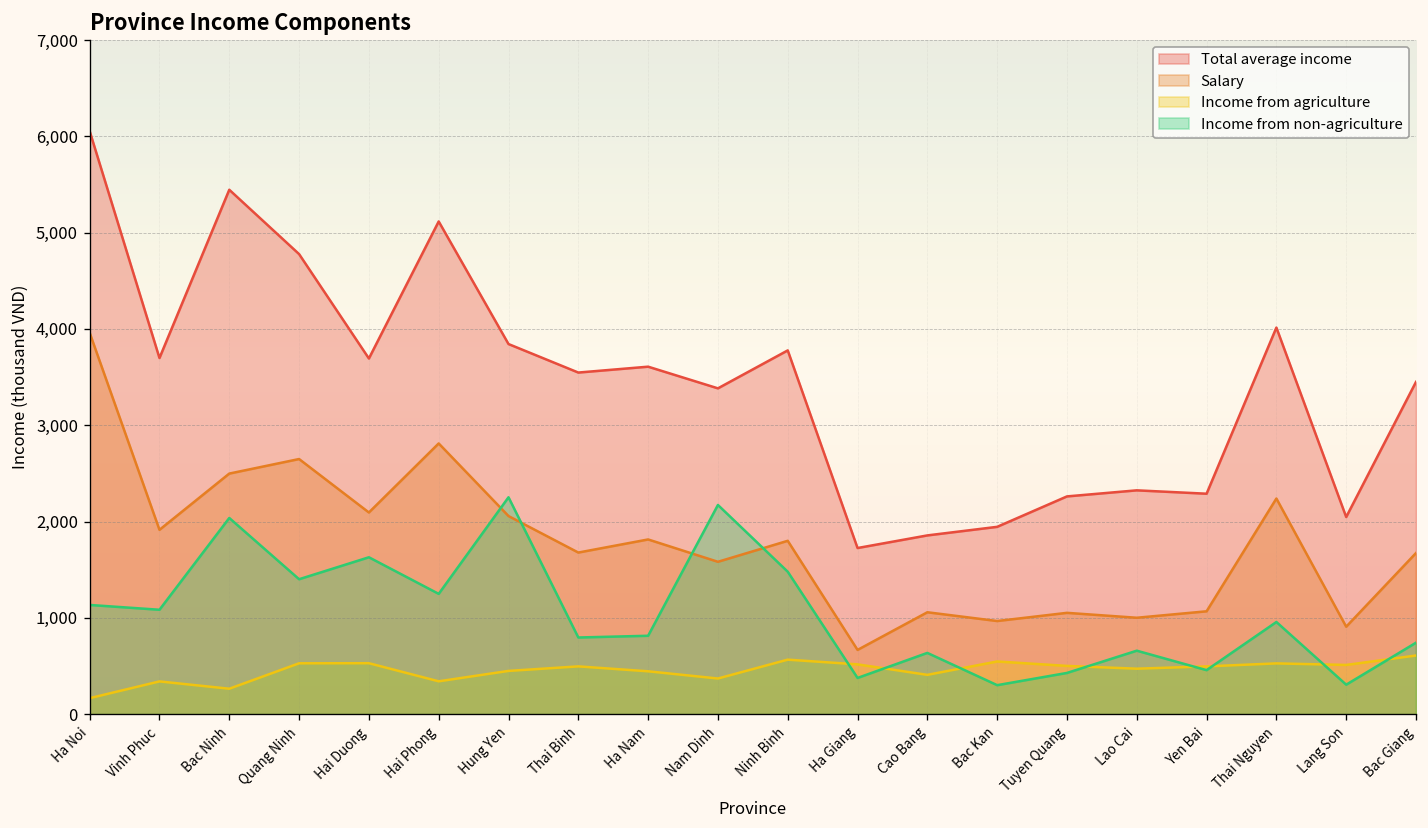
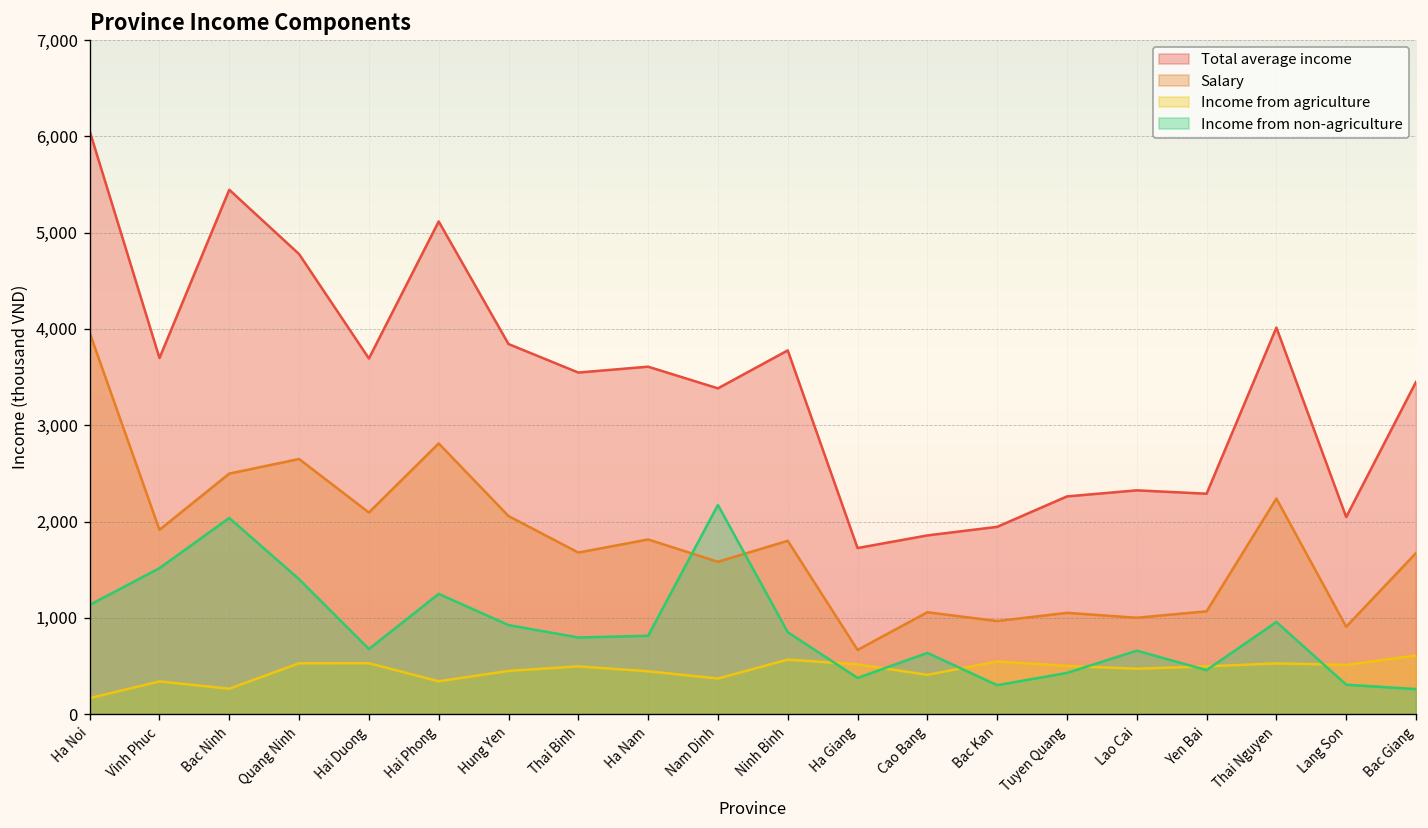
Income from non-agriculture, Vinh Phuc: 1,100 -> 1,500
Income from non-agriculture, Hai Duong: 1,600 -> 700
Income from non-agriculture, Hung Yen: 2,300 -> 900
Income from non-agriculture, Ninh Binh: 1,500 -> 900
Income from non-agriculture, Bac Giang: 700 -> 300
